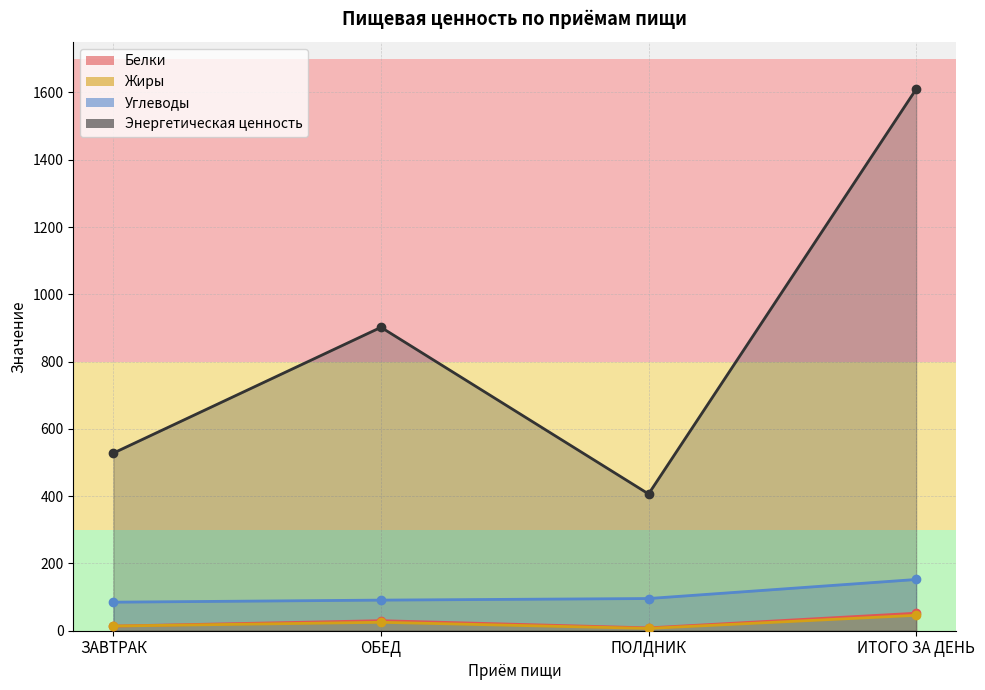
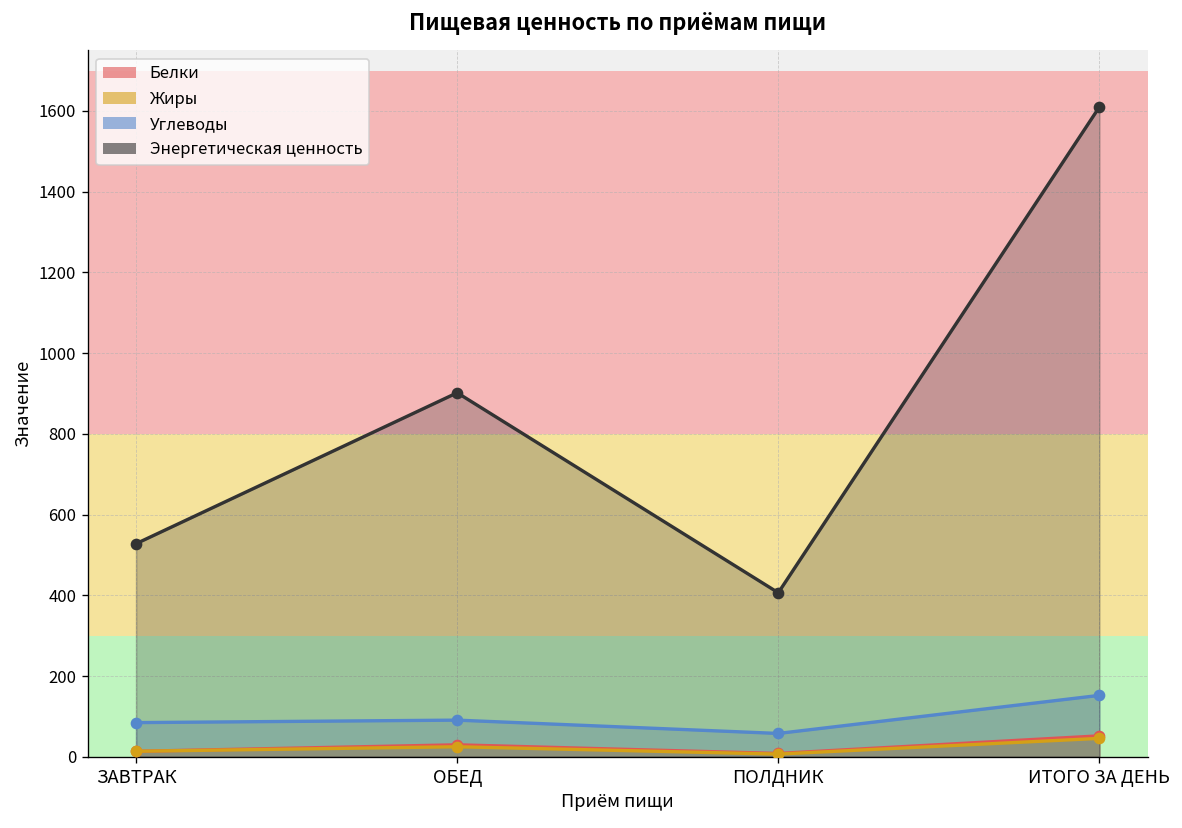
Углеводы, ПОЛДНИК: 100 -> 60
